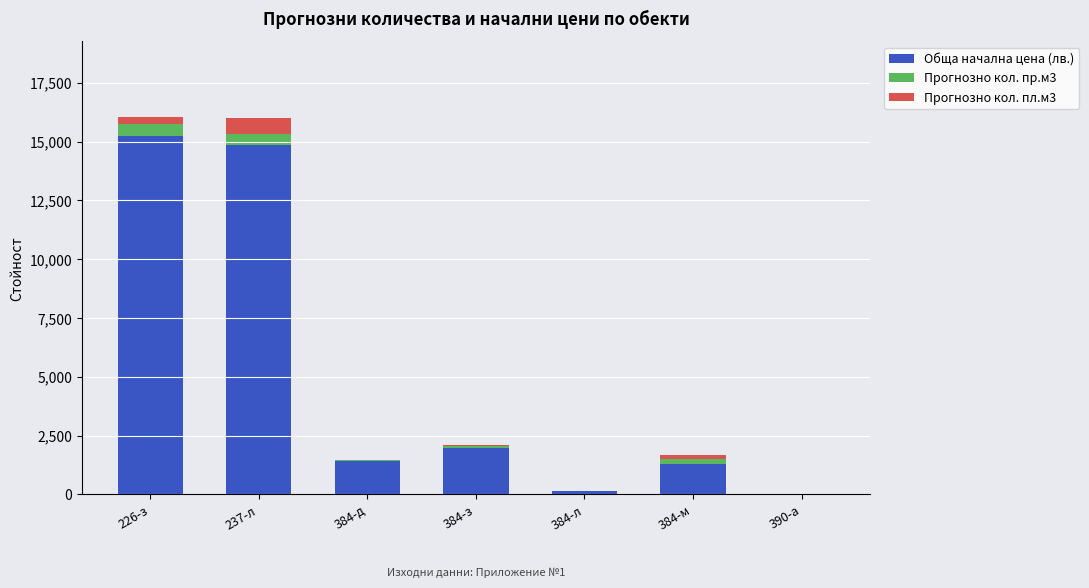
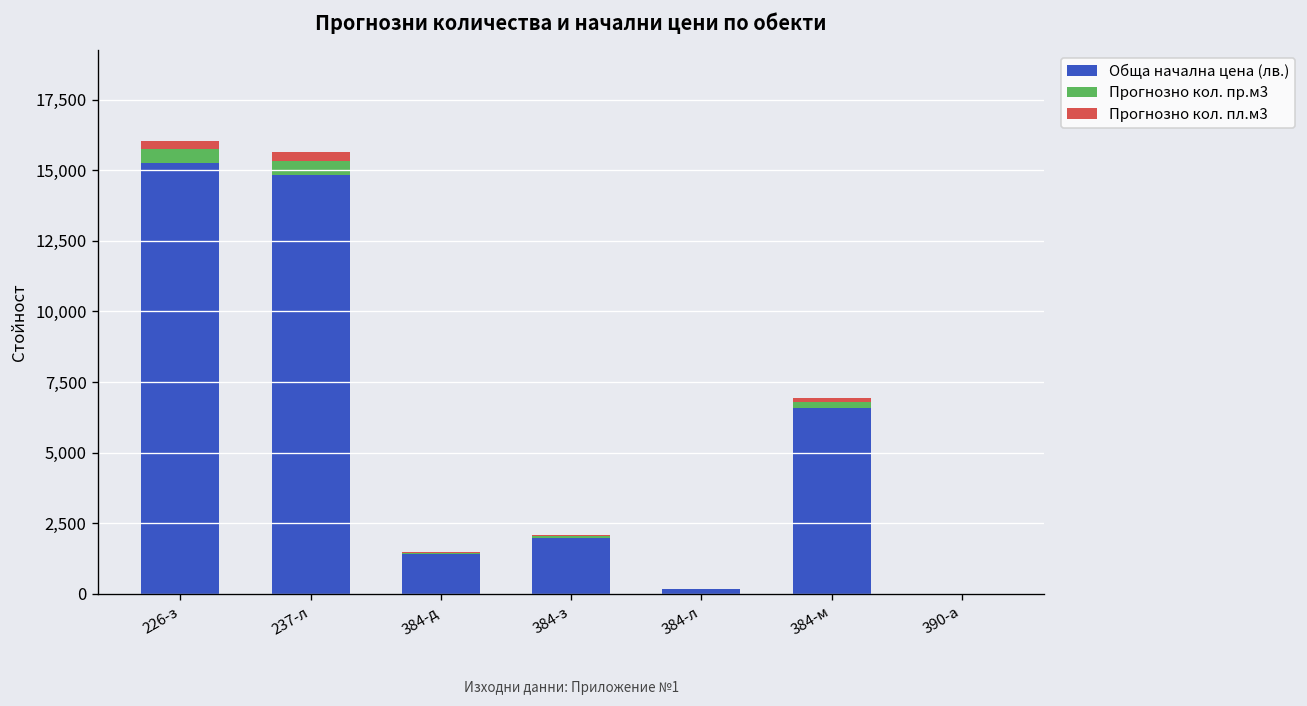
Прогнозно кол. пл.м3, 237-л: 700 -> 300
Обща начална цена (лв.), 384-м: 1,300 -> 6,600
